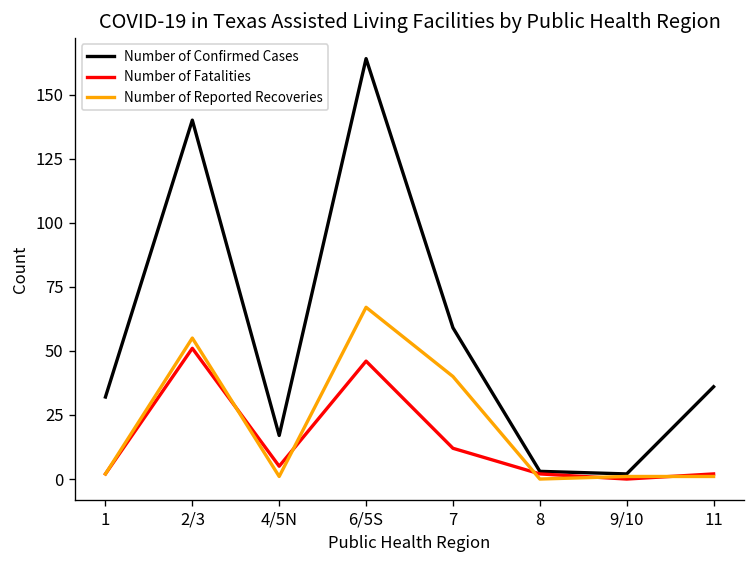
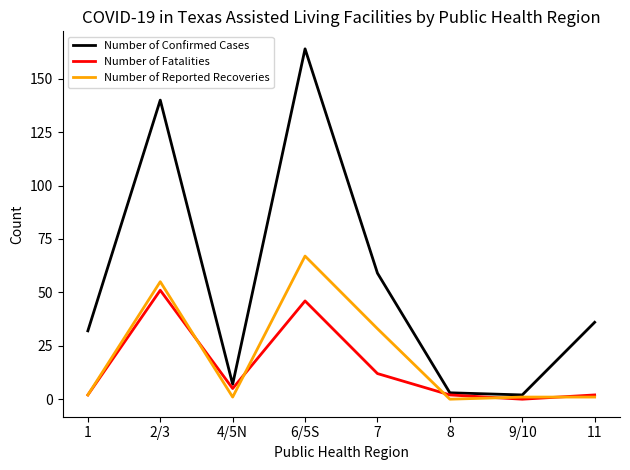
Number of Confirmed Cases, 4/5N: 17 -> 7
Number of Reported Recoveries, 7: 40 -> 33
